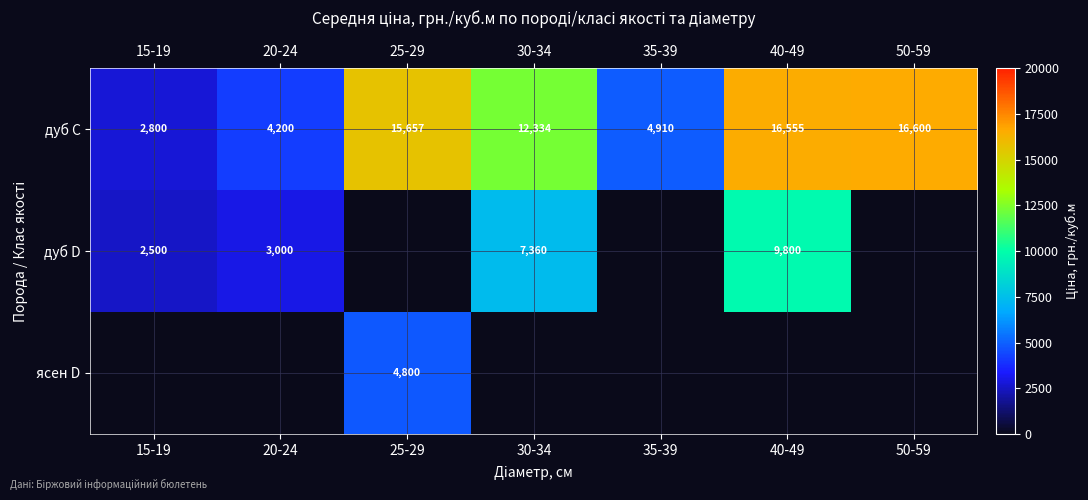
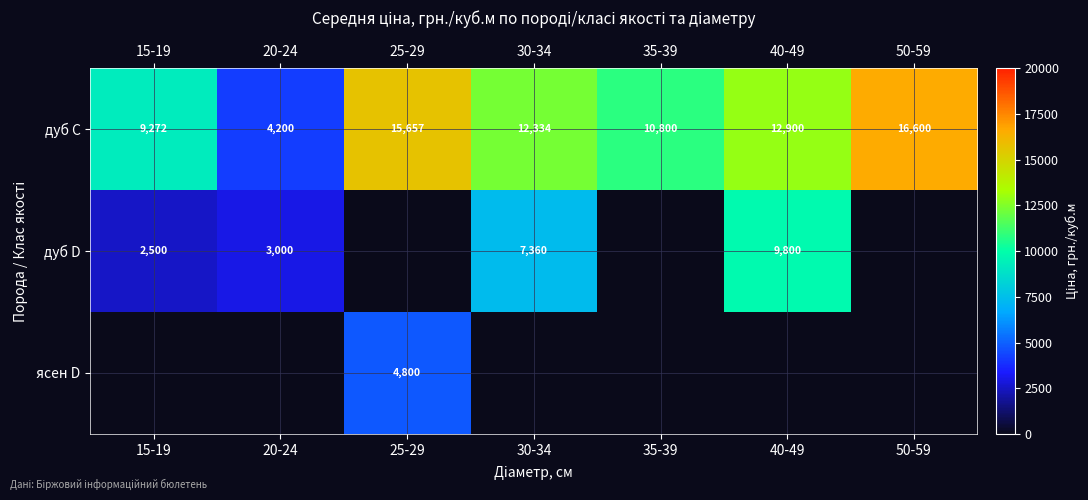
дуб C, 15-19: 2,800 -> 9,272
дуб C, 35-39: 4,910 -> 10,800
дуб C, 40-49: 16,555 -> 12,900
